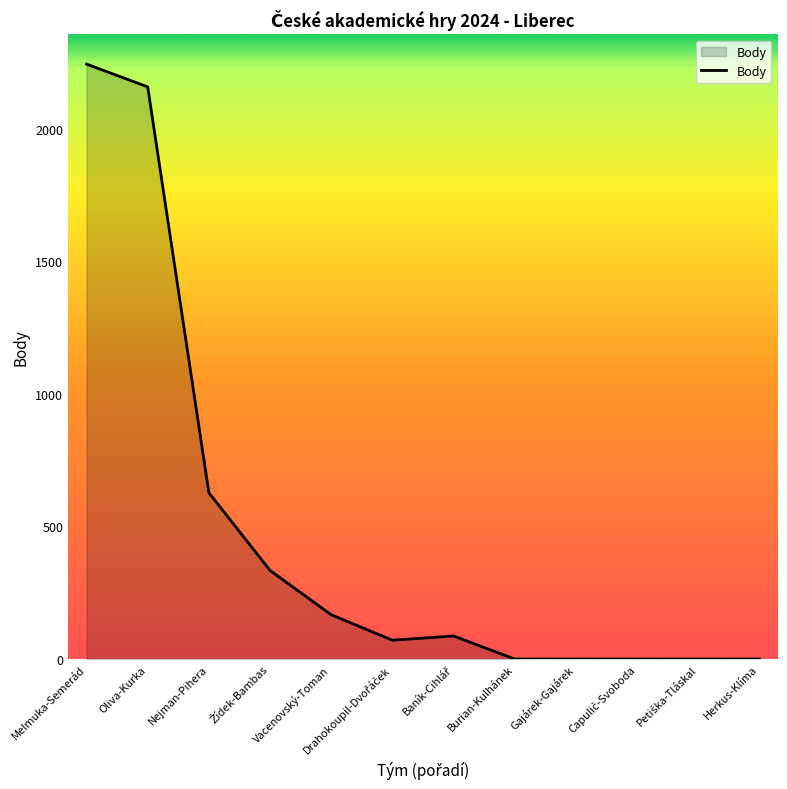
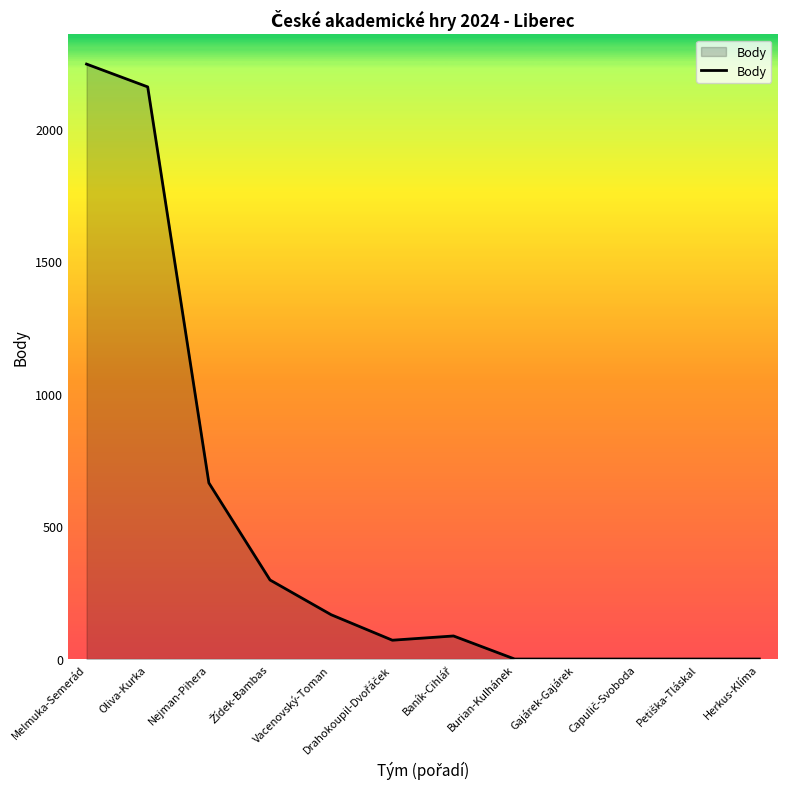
Nejman-Pihera: 630 -> 660
Žídek-Bambas: 330 -> 300
